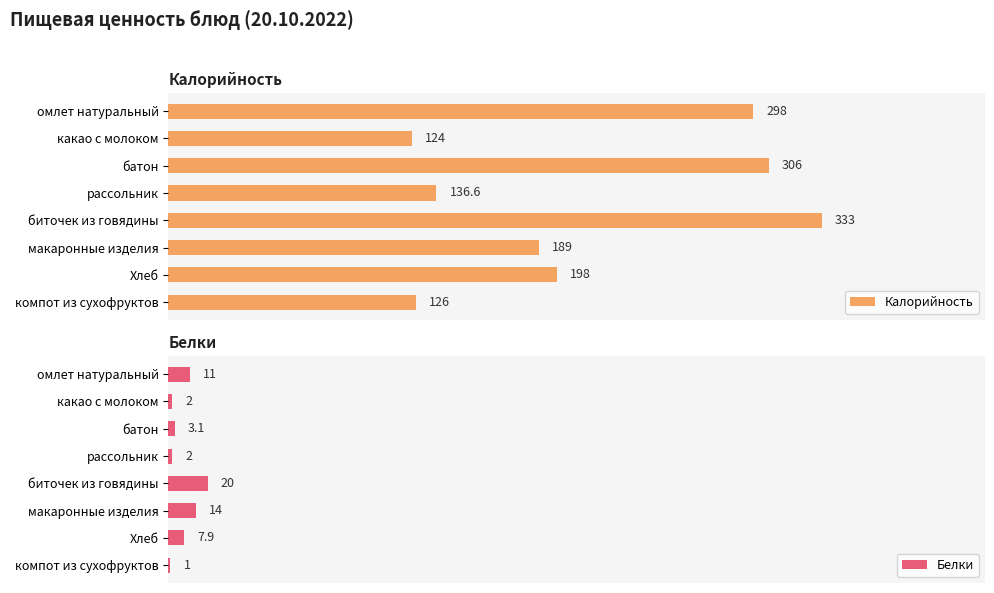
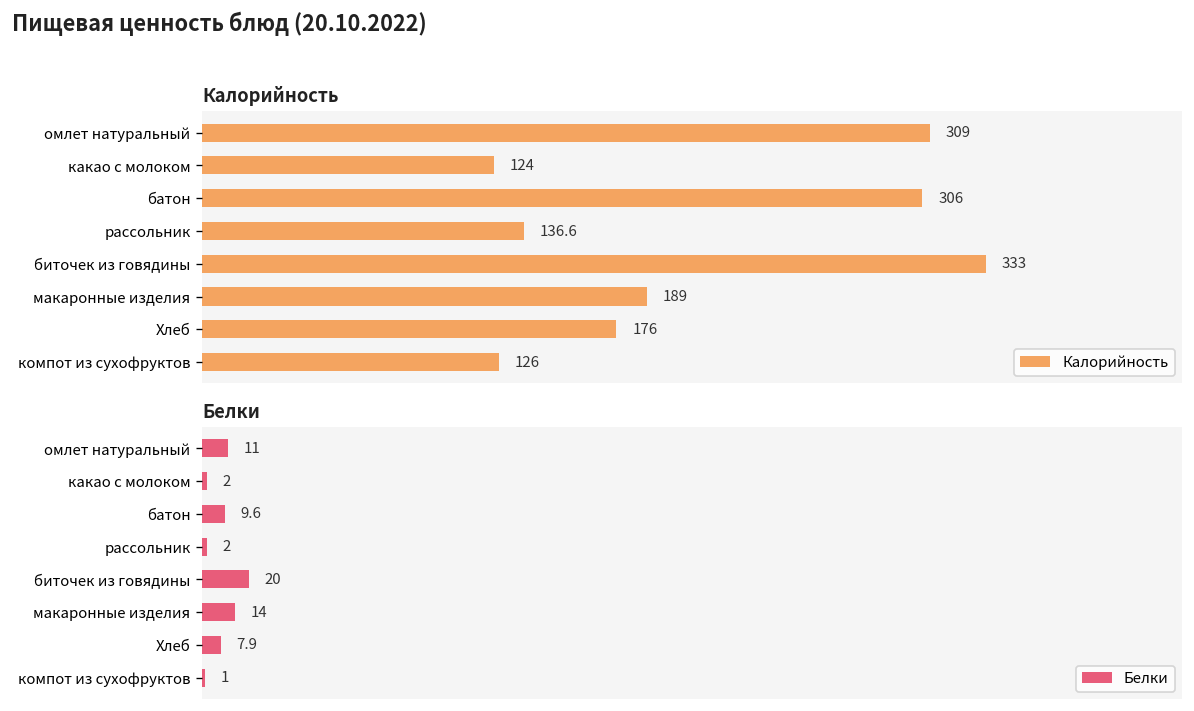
Калорийность, омлет натуральный: 298 -> 309
Калорийность, Хлеб: 198 -> 176
Белки, батон: 3.1 -> 9.6
